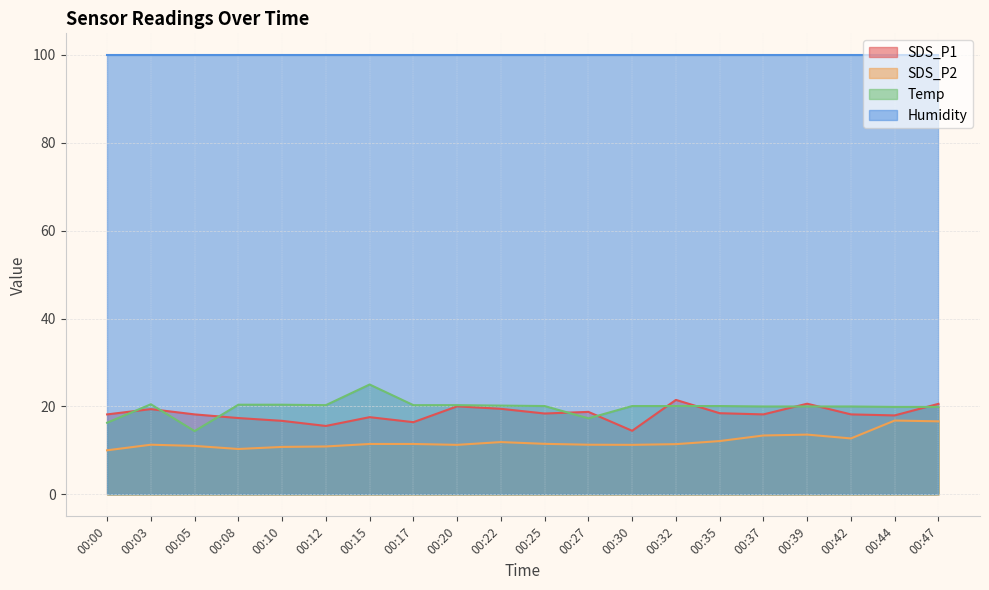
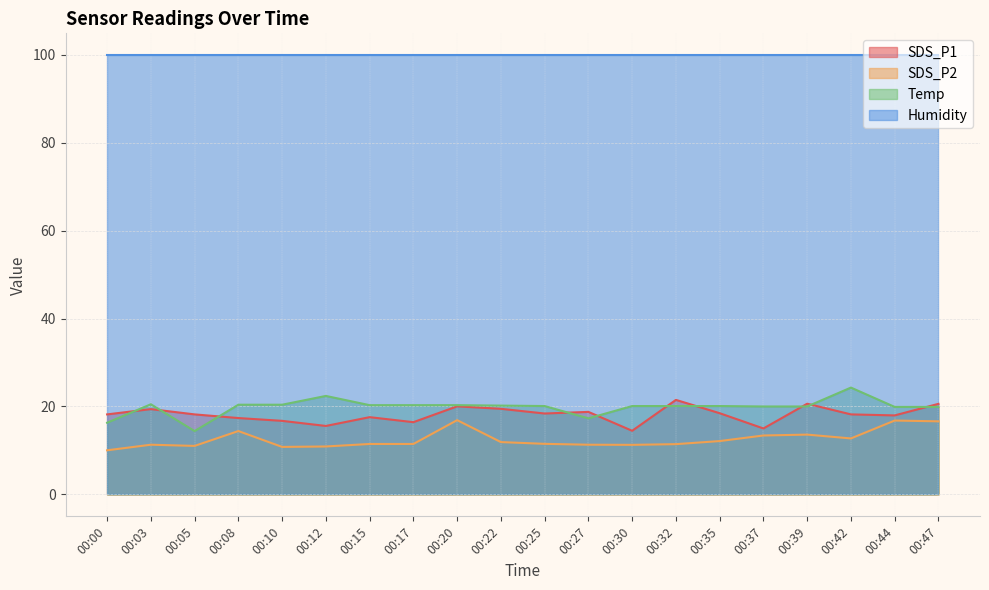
SDS_P2, 00:08: 10 -> 14
Temp, 00:12: 20 -> 22
Temp, 00:15: 25 -> 20
SDS_P2, 00:20: 11 -> 17
SDS_P1, 00:37: 18 -> 15
Temp, 00:42: 20 -> 24
